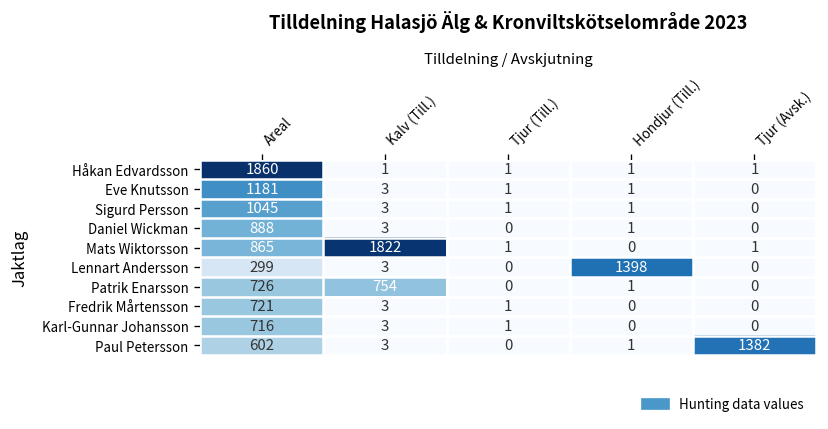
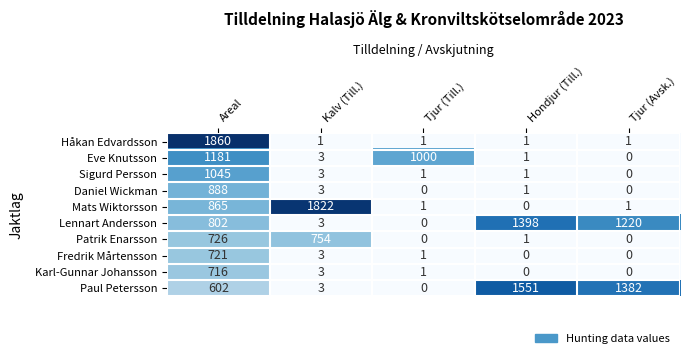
Eve Knutsson, Tjur (Till.): 1 -> 1000
Lennart Andersson, Areal: 299 -> 802
Lennart Andersson, Tjur (Avsk.): 0 -> 1220
Paul Petersson, Hondjur (Till.): 1 -> 1551
